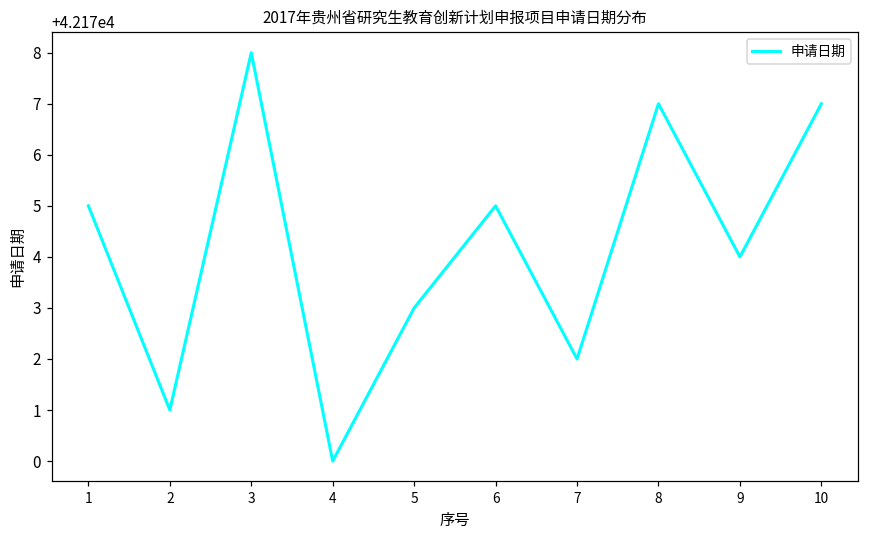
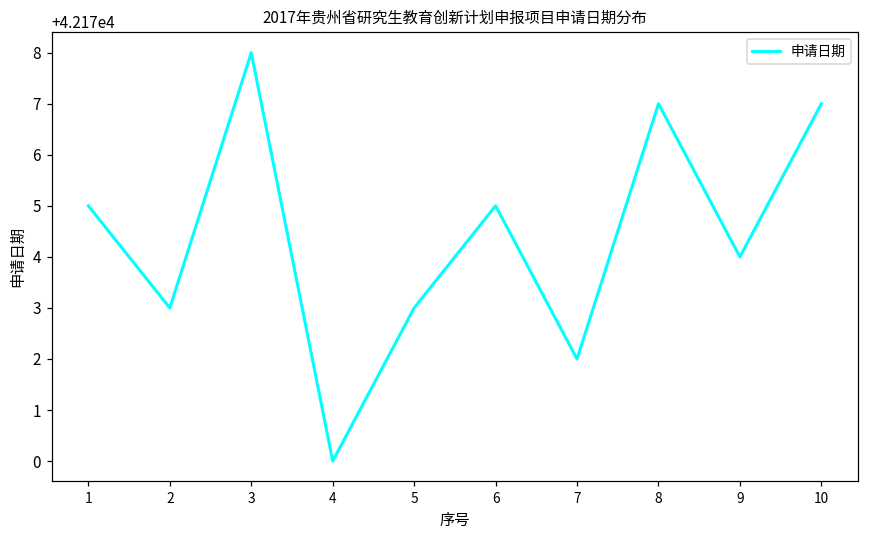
2: 42171 -> 42173
